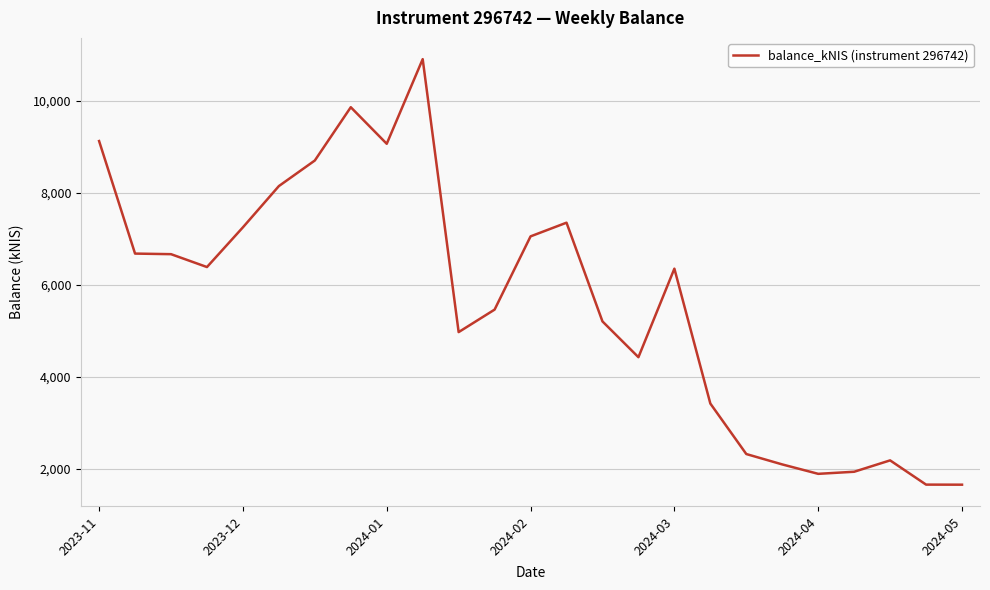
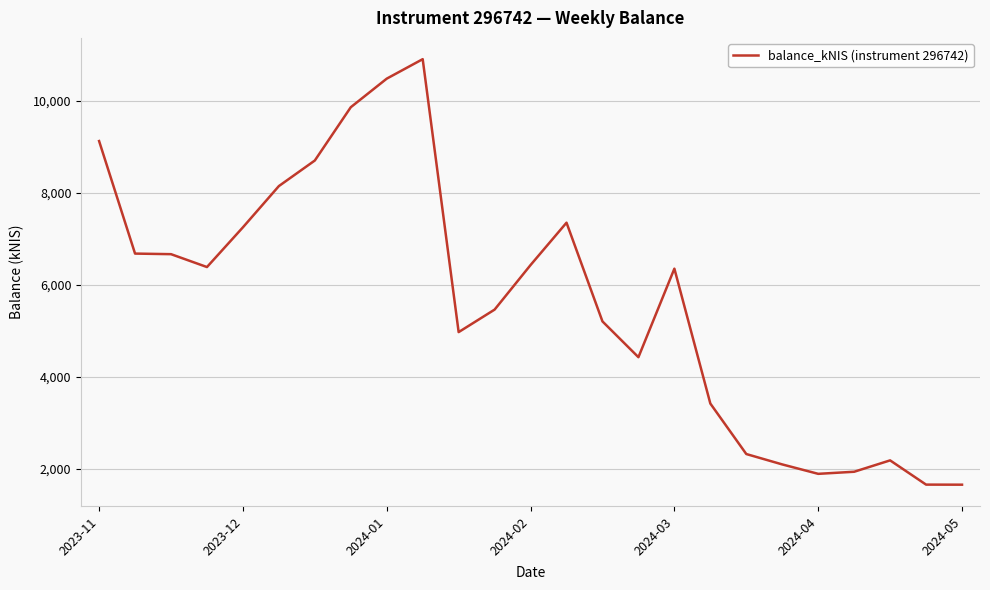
2024-01: 9,100 -> 10,500
2024-02: 7,100 -> 6,400
